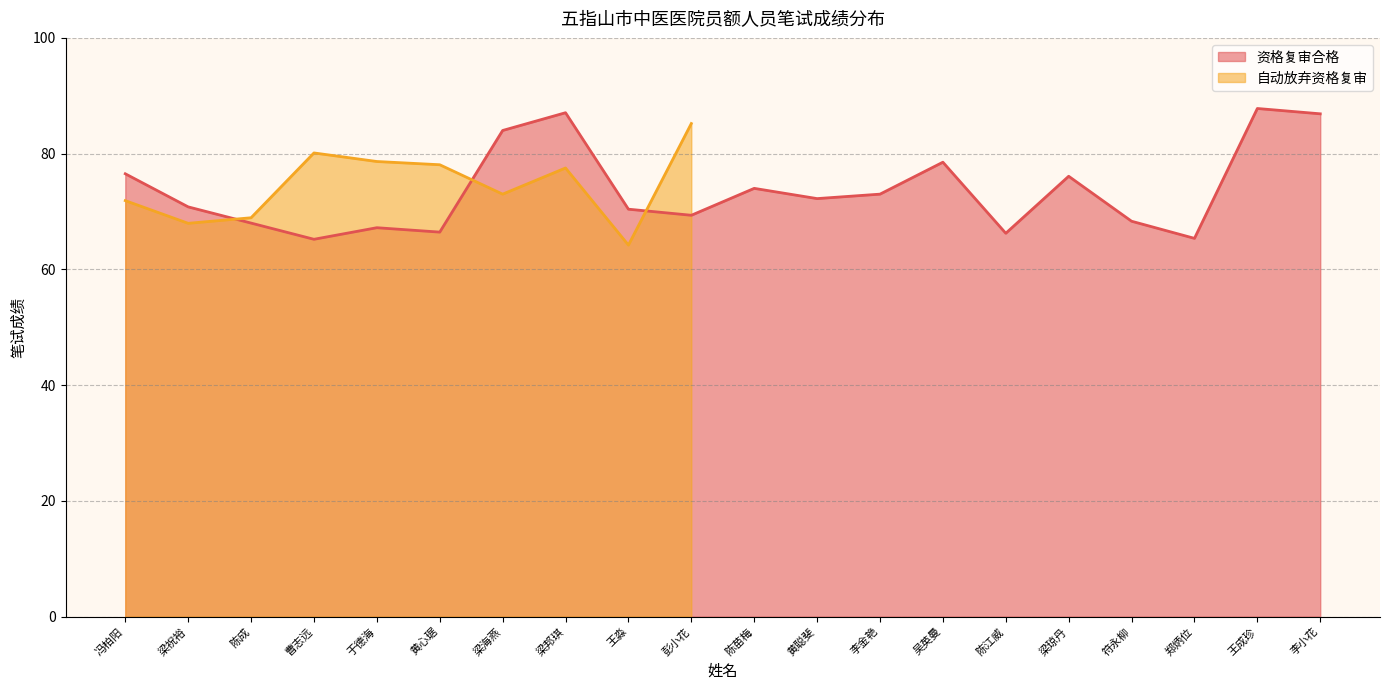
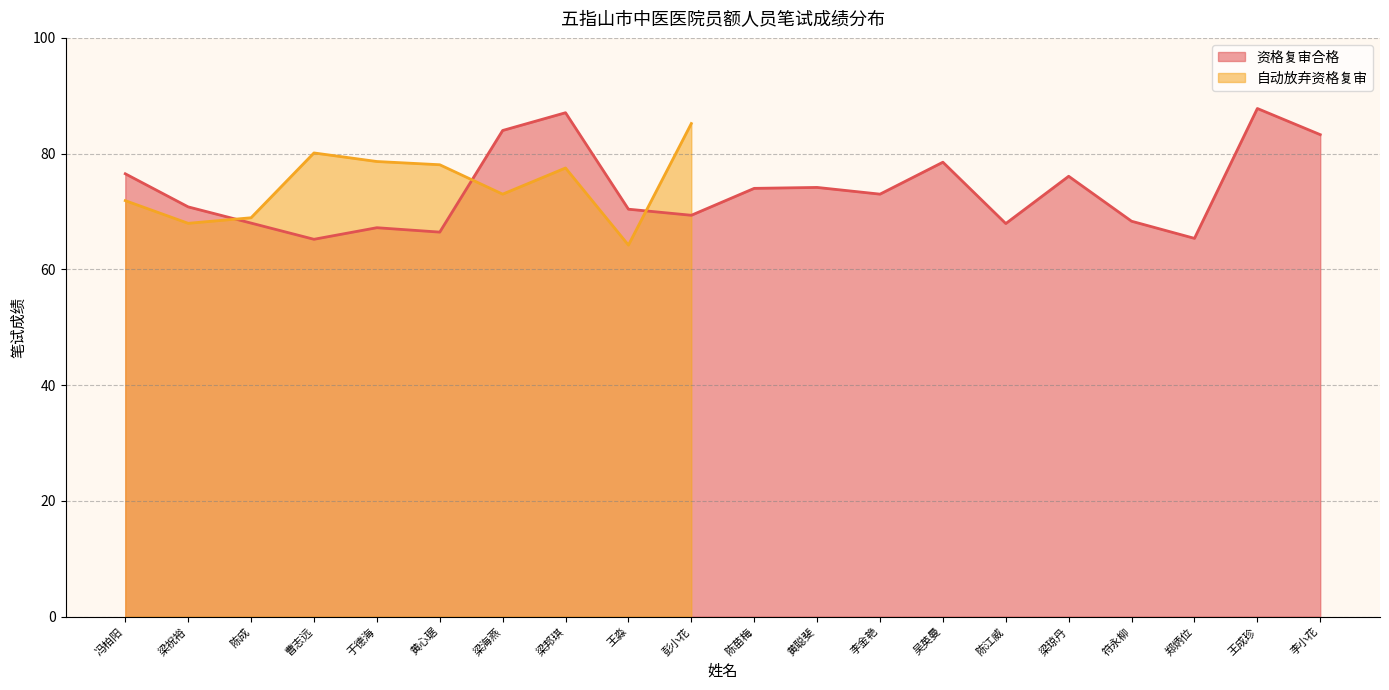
资格复审合格, 黄聪斐: 72 -> 74
资格复审合格, 陈江威: 66 -> 68
资格复审合格, 李小花: 87 -> 83
